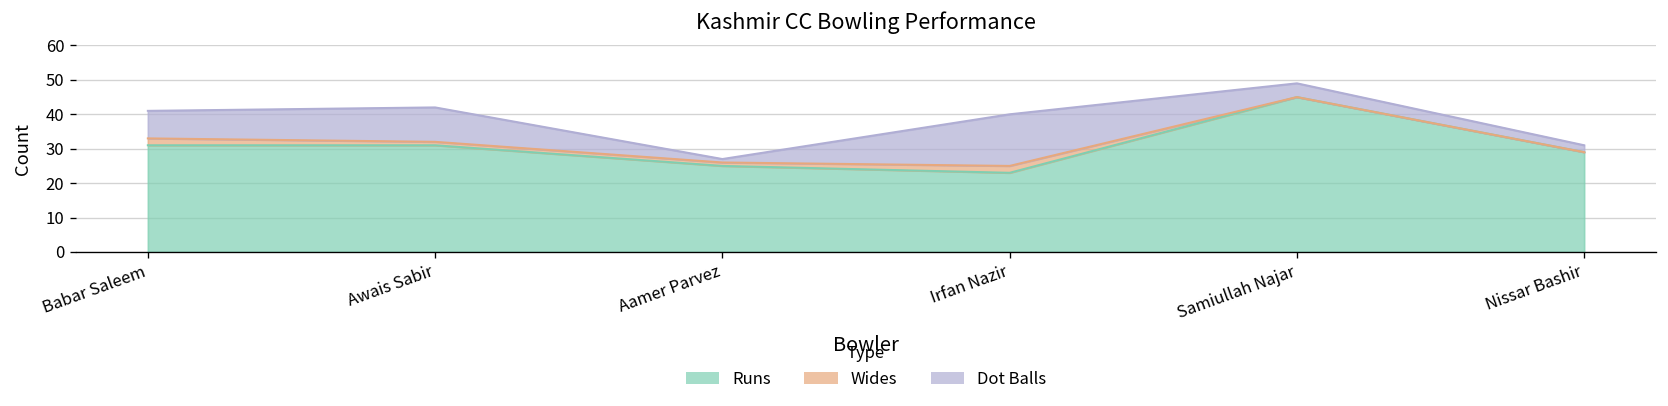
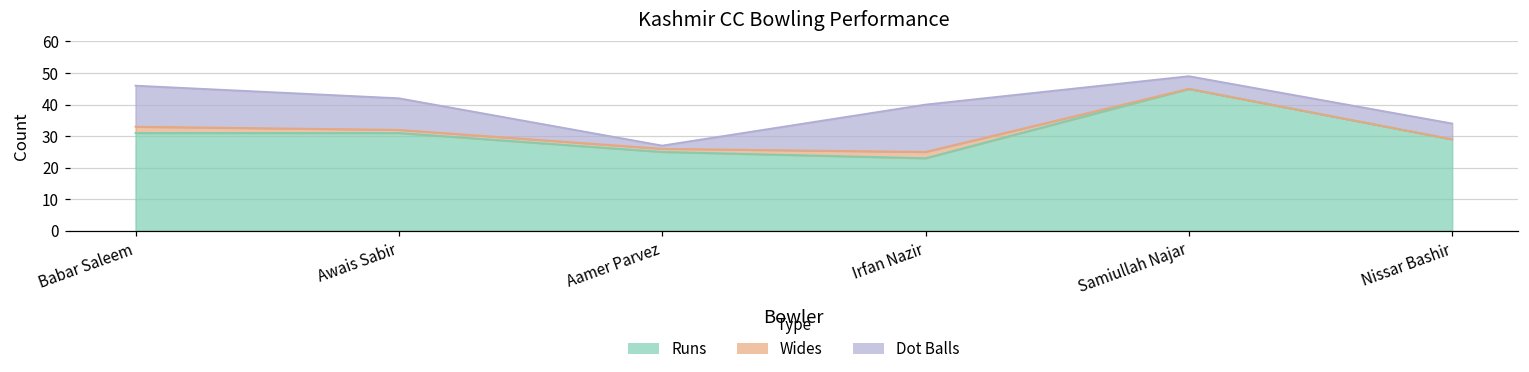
Dot Balls, Babar Saleem: 8 -> 13
Dot Balls, Nissar Bashir: 2 -> 5
